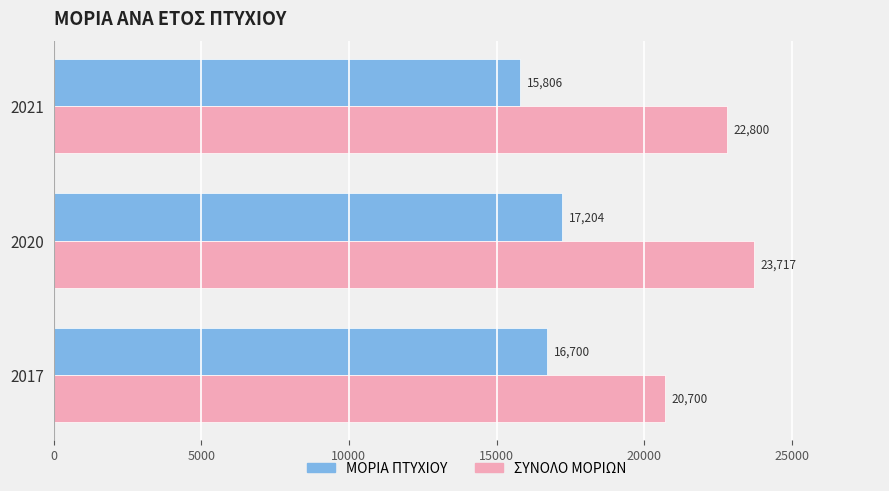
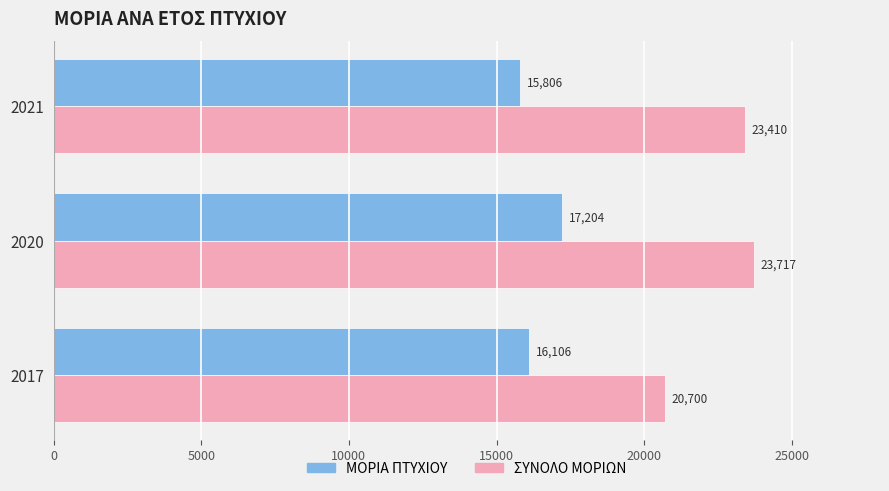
ΣΥΝΟΛΟ ΜΟΡΙΩΝ, 2021: 22,800 -> 23,410
ΜΟΡΙΑ ΠΤΥΧΙΟΥ, 2017: 16,700 -> 16,106
